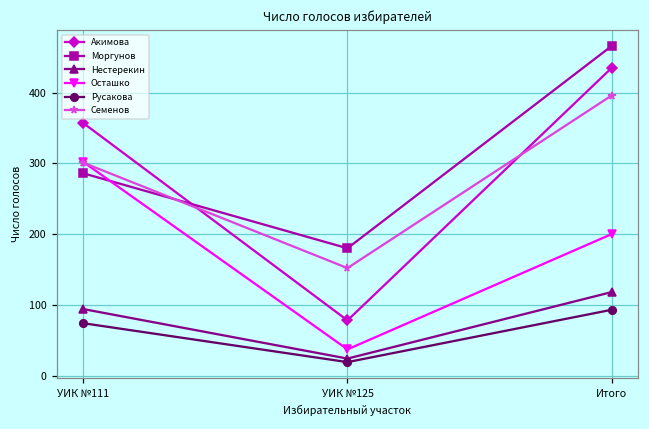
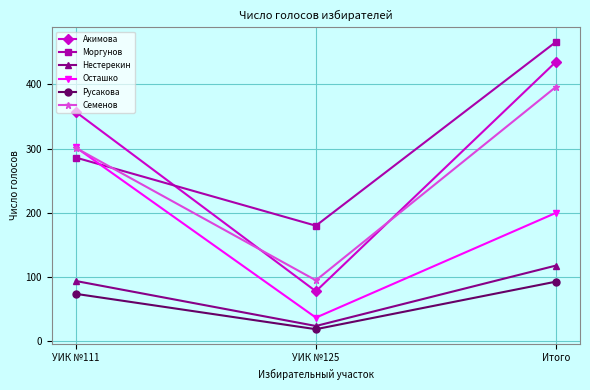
Семенов, УИК №125: 150 -> 100
